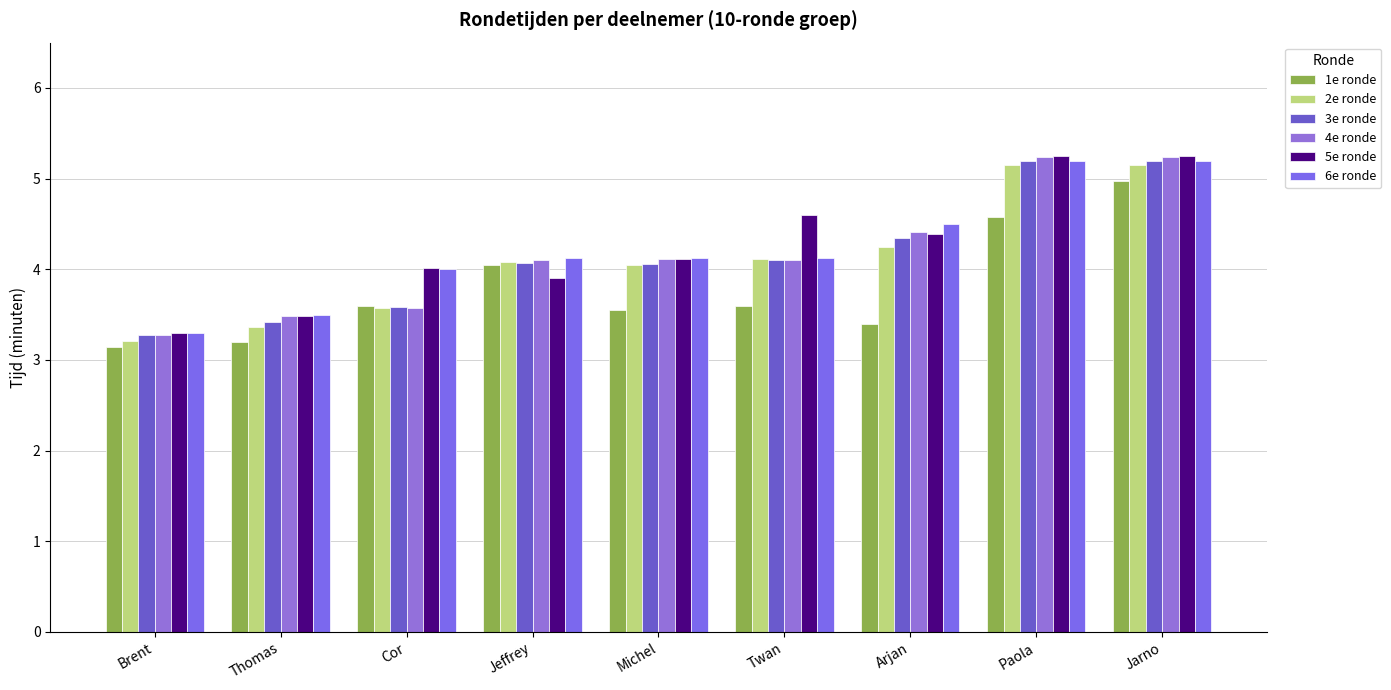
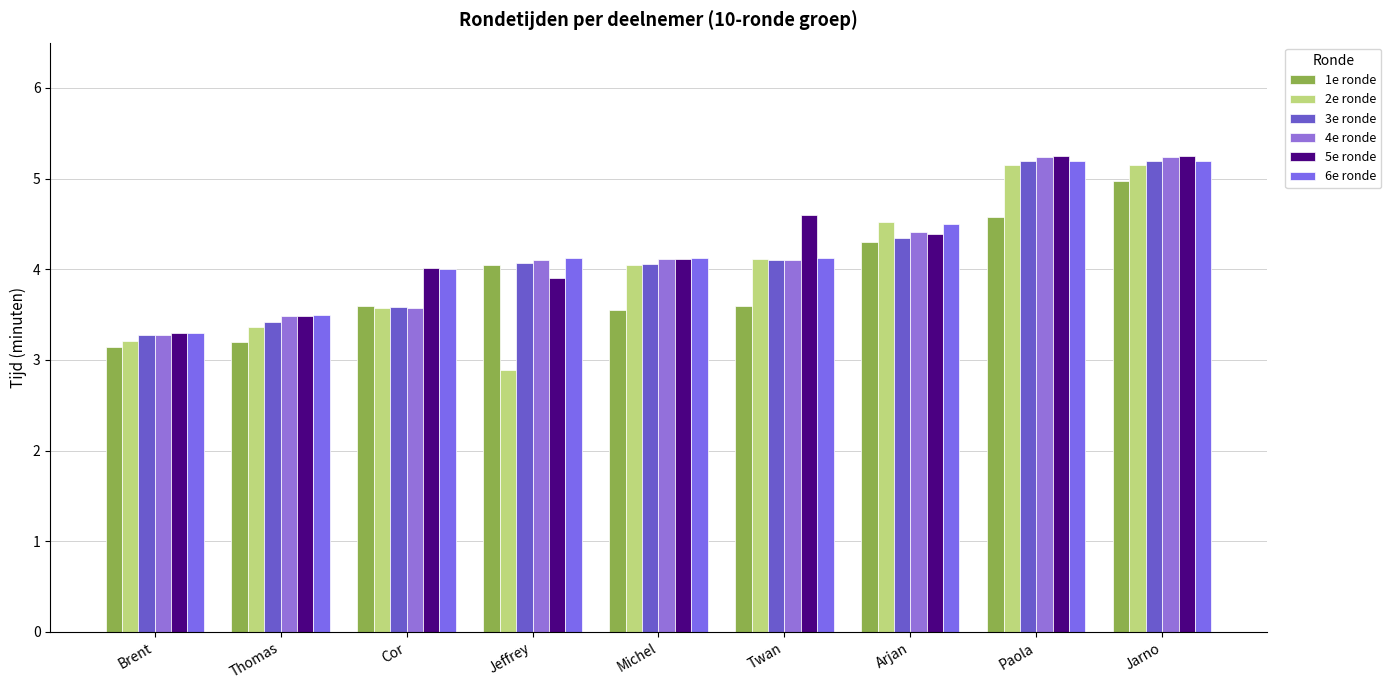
2e ronde, Jeffrey: 4.1 -> 2.9
1e ronde, Arjan: 3.4 -> 4.3
2e ronde, Arjan: 4.3 -> 4.5
